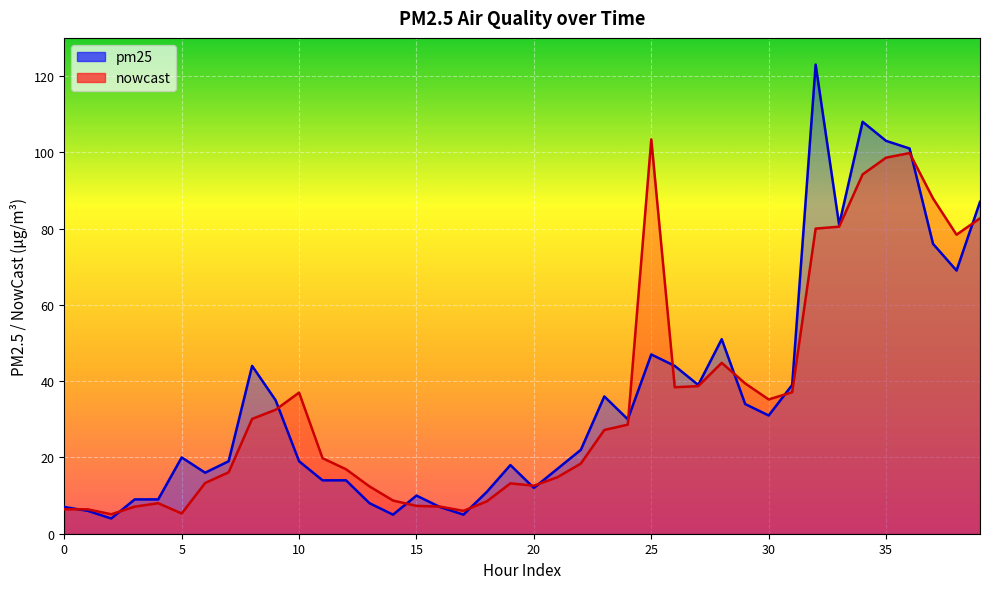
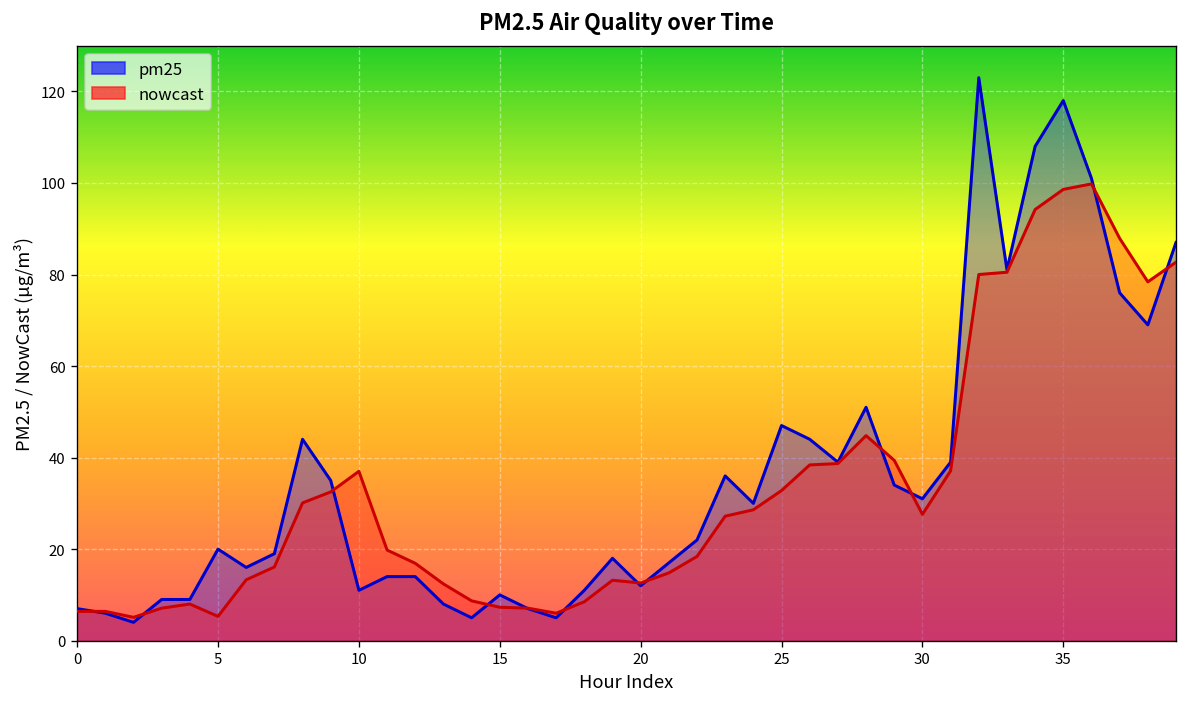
pm25, 10: 19 -> 11
nowcast, 25: 103 -> 33
nowcast, 30: 35 -> 28
pm25, 35: 103 -> 118
